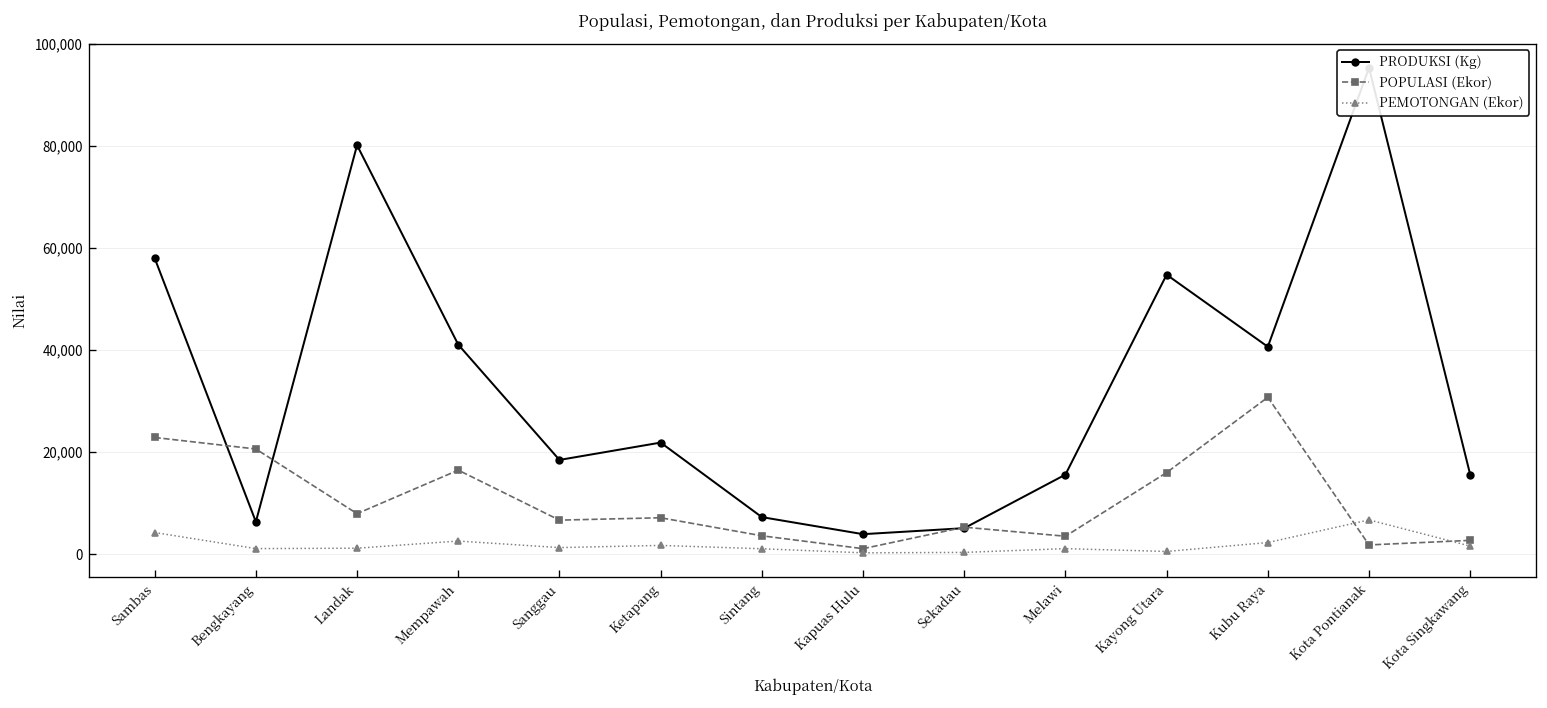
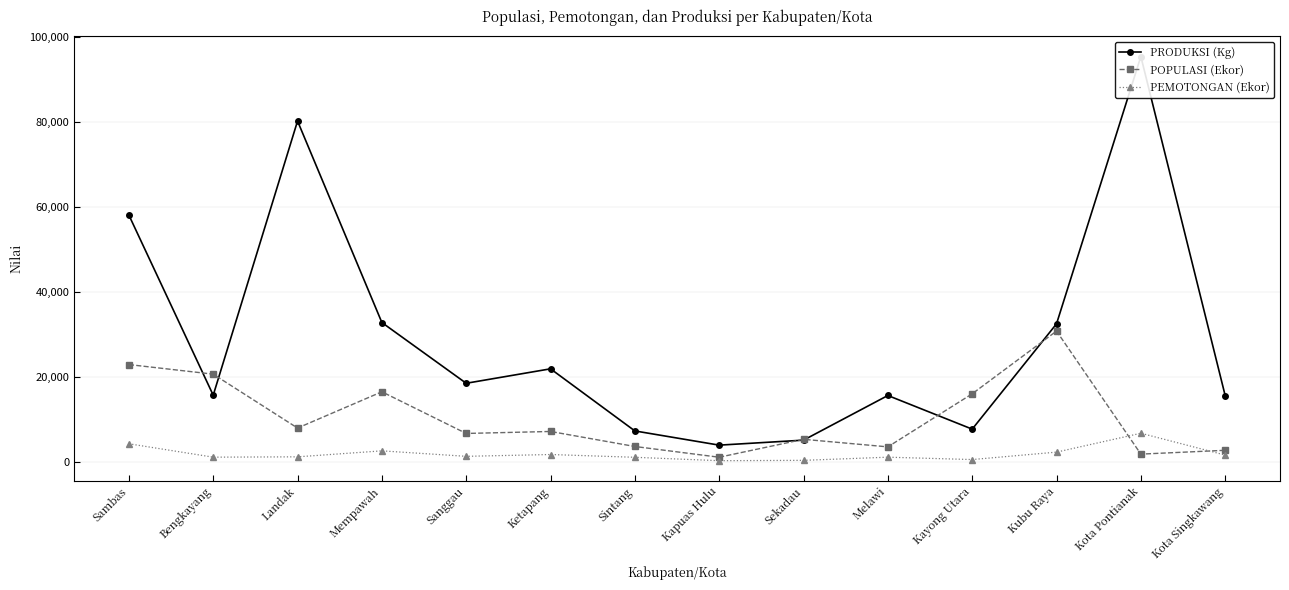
PRODUKSI (Kg), Bengkayang: 6,000 -> 16,000
PRODUKSI (Kg), Mempawah: 41,000 -> 33,000
PRODUKSI (Kg), Kayong Utara: 55,000 -> 8,000
PRODUKSI (Kg), Kubu Raya: 41,000 -> 32,000
